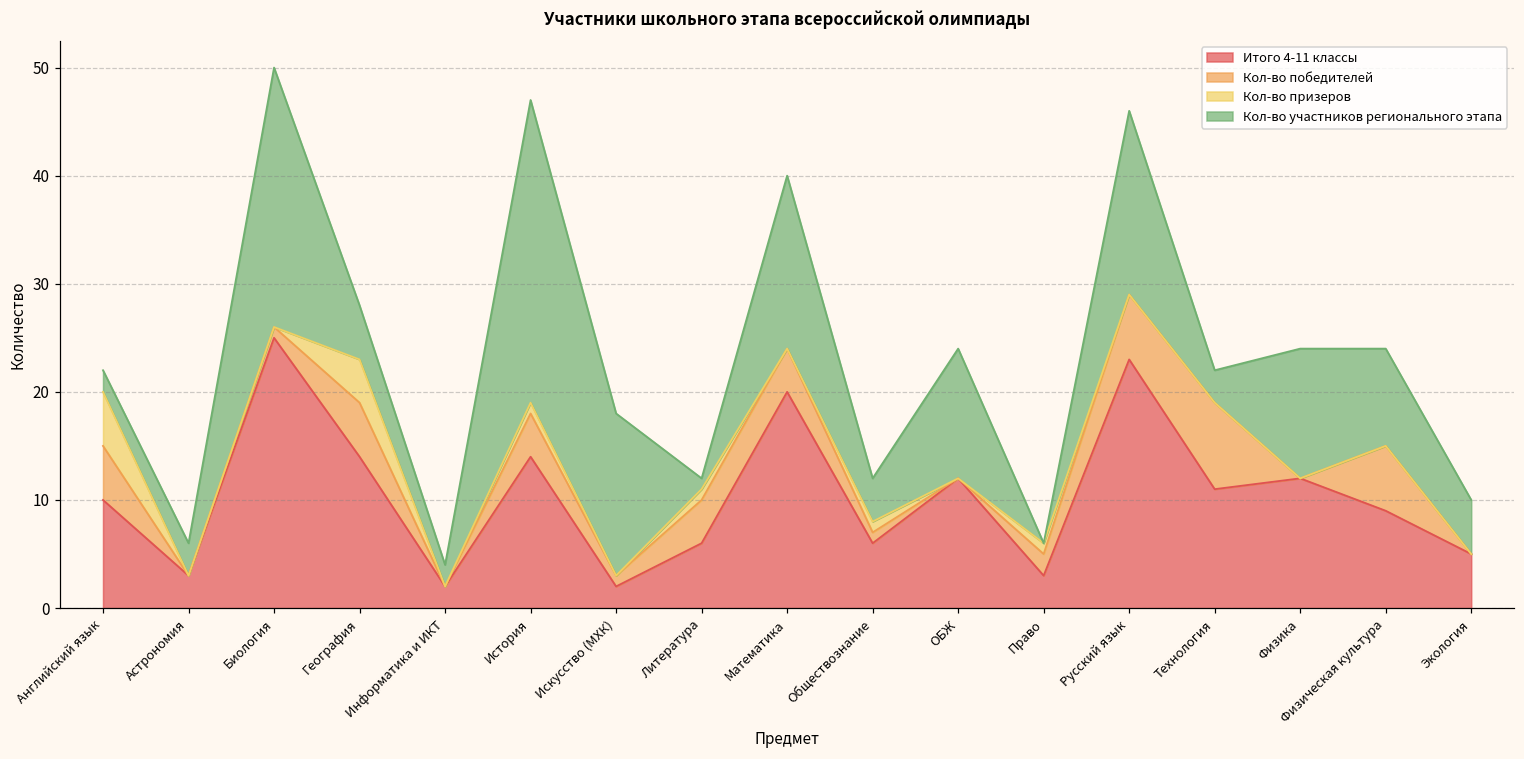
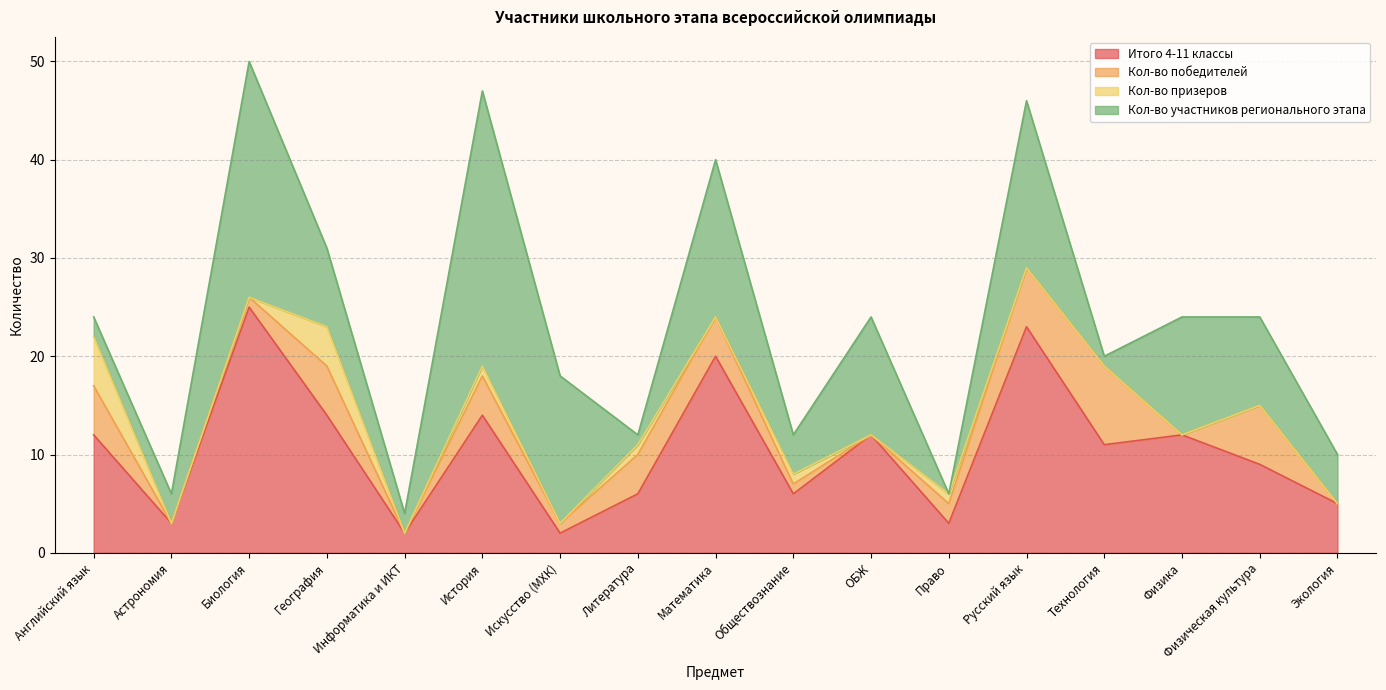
Итого 4-11 классы, Английский язык: 10 -> 12
Кол-во участников регионального этапа, География: 5 -> 8
Кол-во участников регионального этапа, Технология: 3 -> 1
